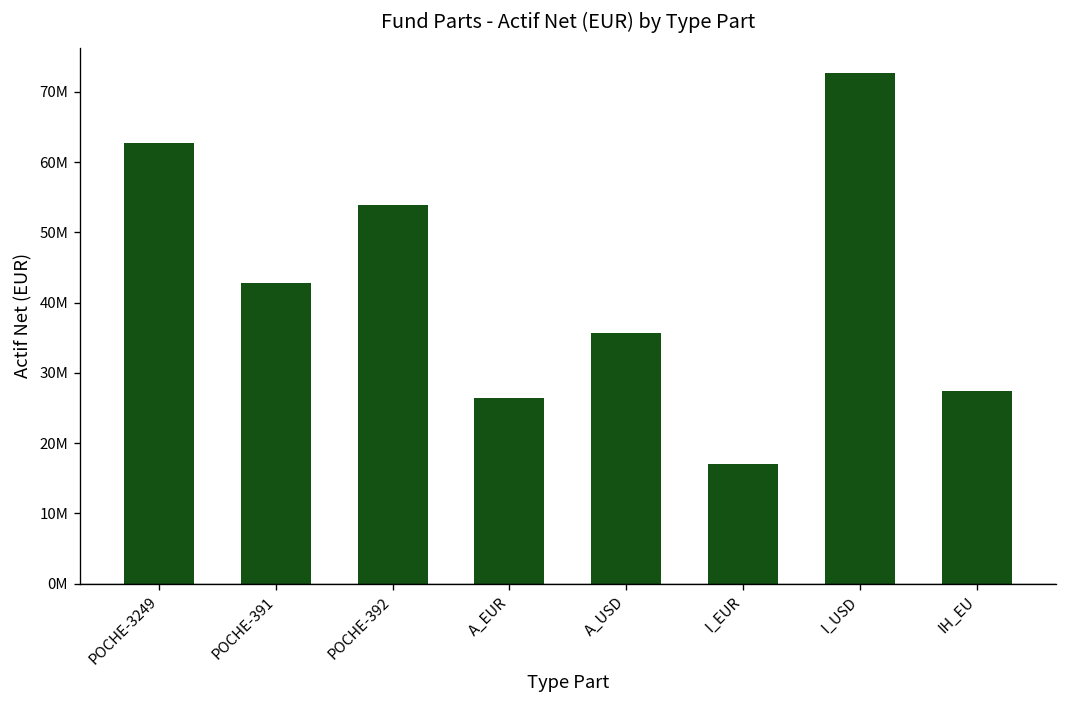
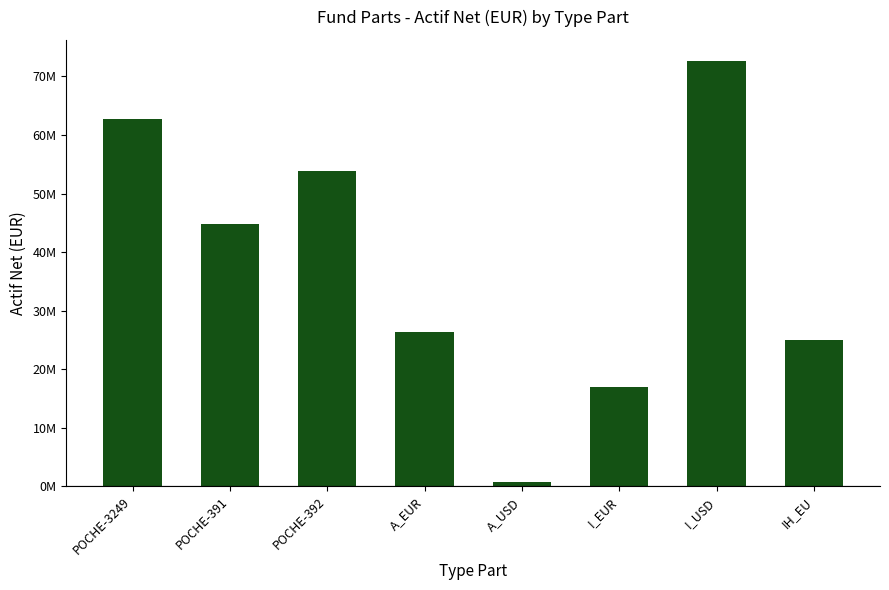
POCHE-391: 43000000 -> 45000000
A_USD: 36000000 -> 1000000
IH_EU: 27000000 -> 25000000
